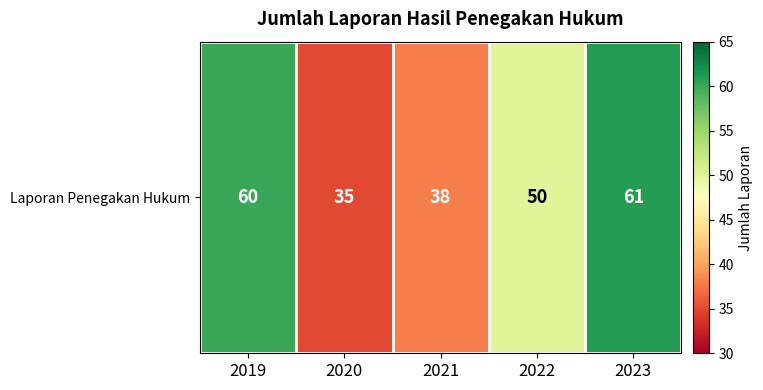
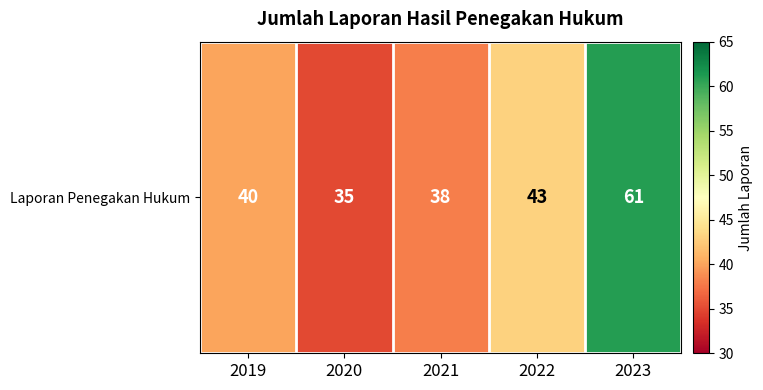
Laporan Penegakan Hukum, 2019: 60 -> 40
Laporan Penegakan Hukum, 2022: 50 -> 43
